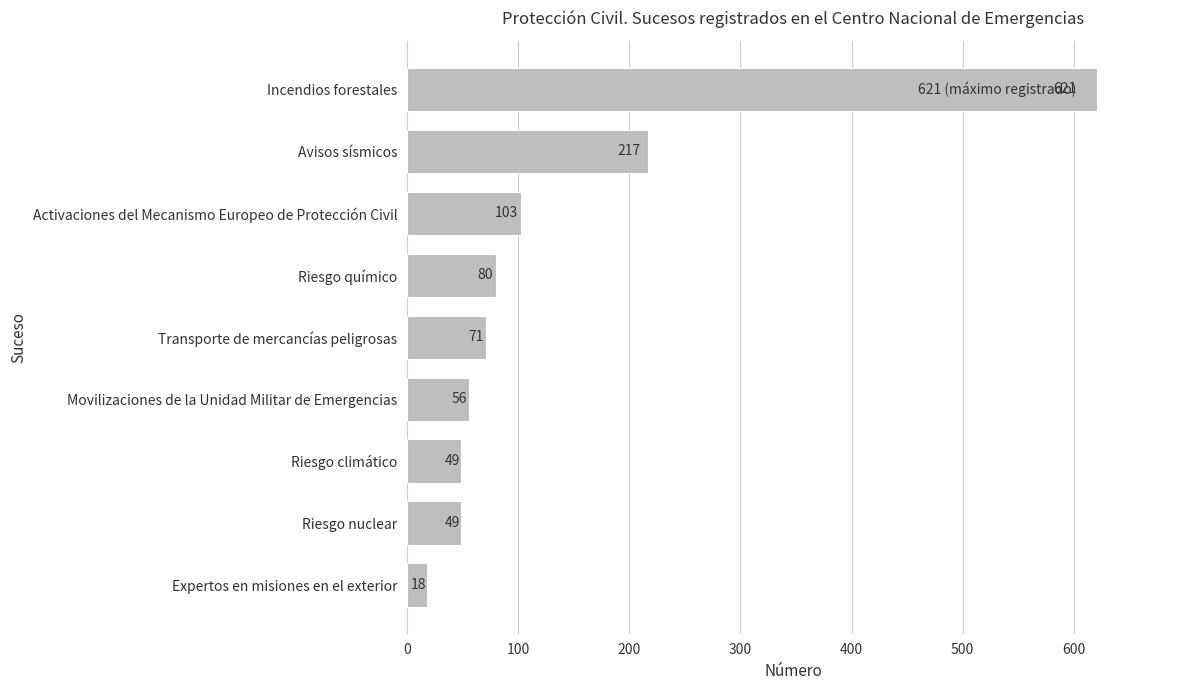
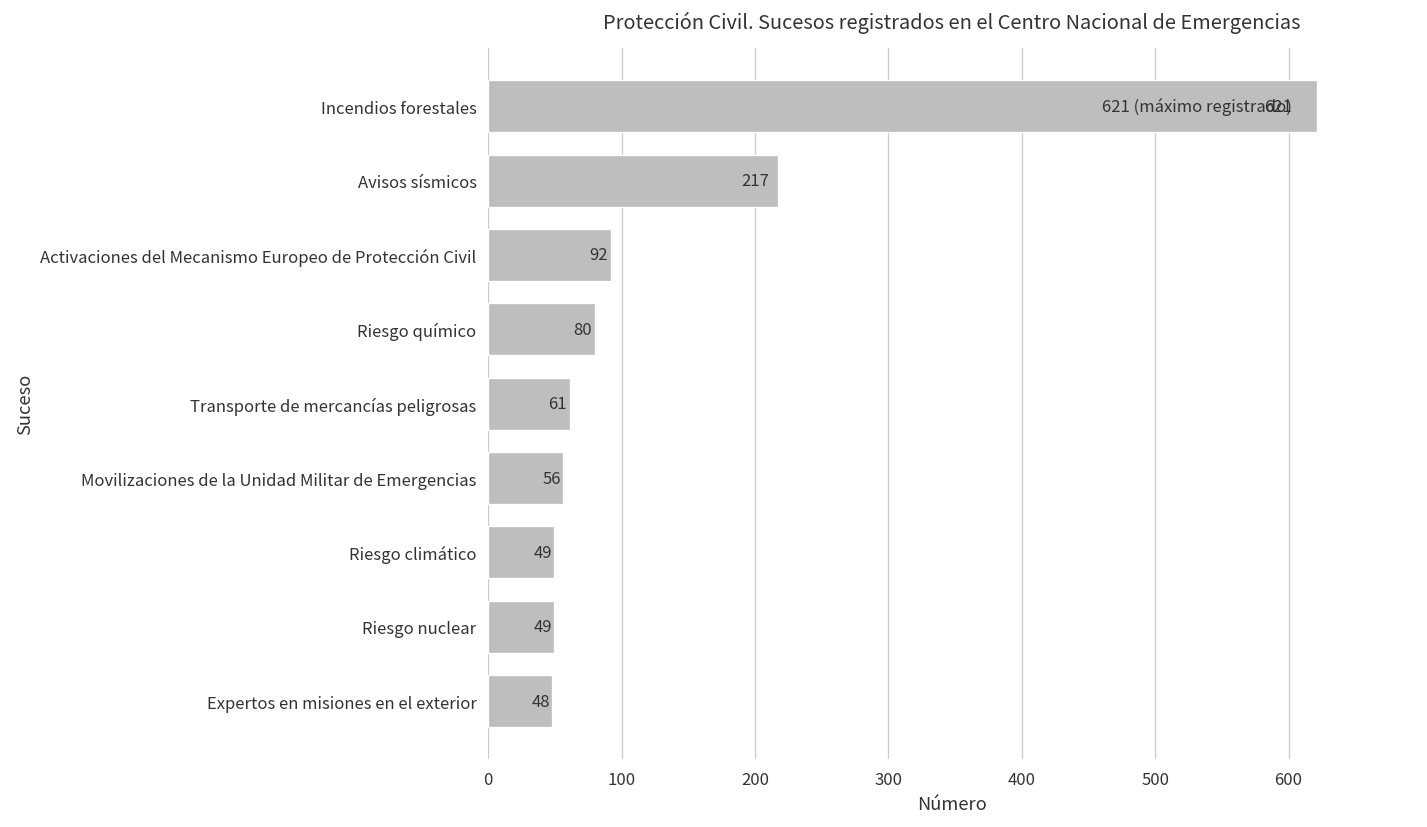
Activaciones del Mecanismo Europeo de Protección Civil: 103 -> 92
Transporte de mercancías peligrosas: 71 -> 61
Expertos en misiones en el exterior: 18 -> 48
